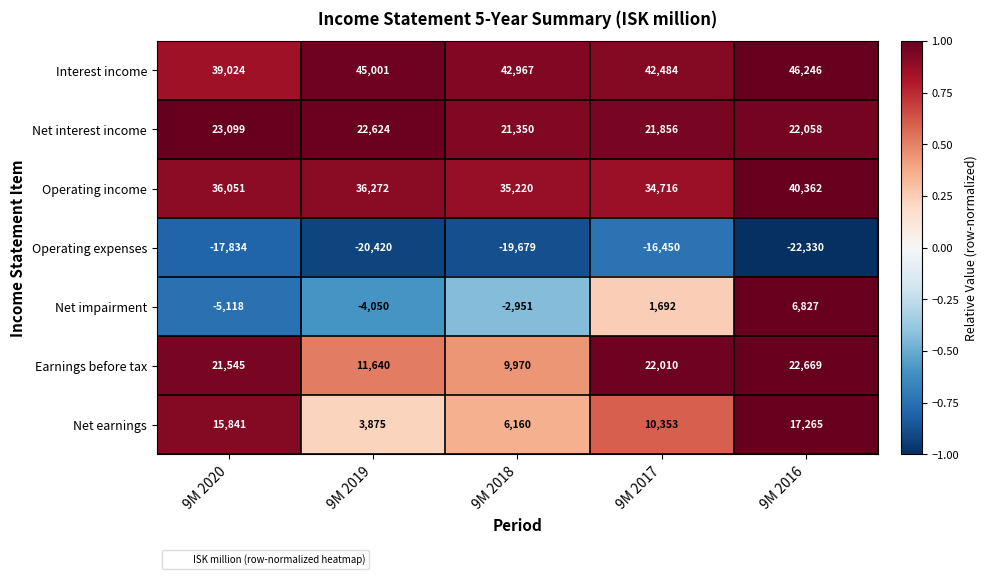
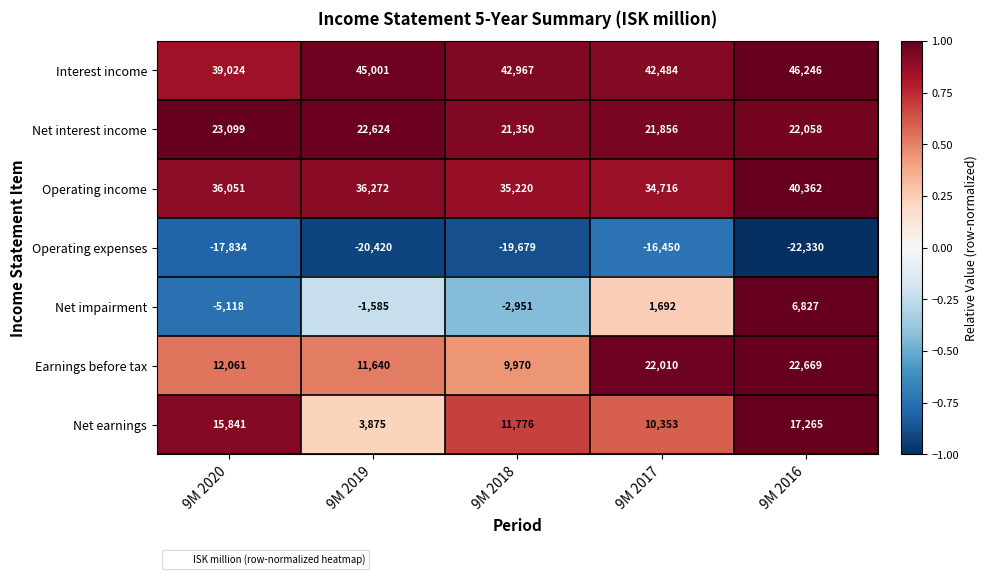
Net impairment, 9M 2019: -4,050 -> -1,585
Earnings before tax, 9M 2020: 21,545 -> 12,061
Net earnings, 9M 2018: 6,160 -> 11,776
